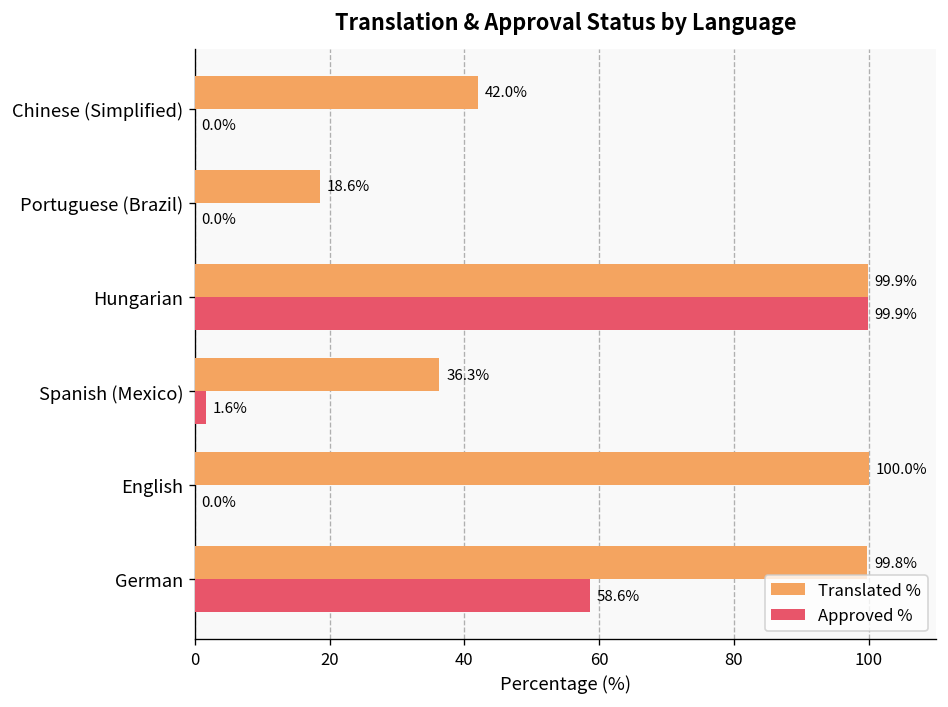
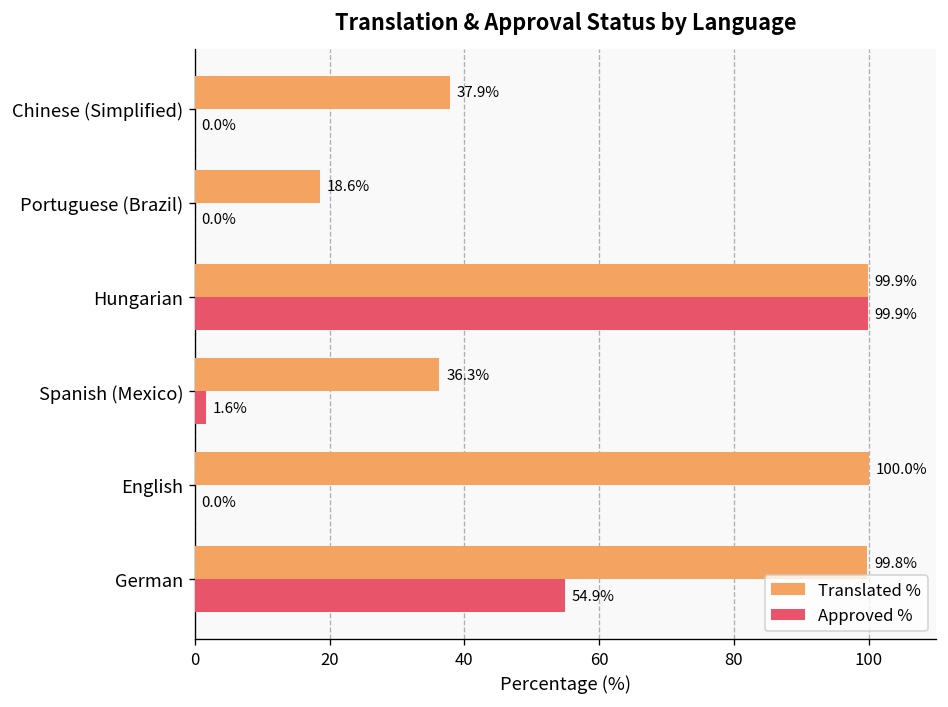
Translated %, Chinese (Simplified): 42.0% -> 37.9%
Approved %, German: 58.6% -> 54.9%
